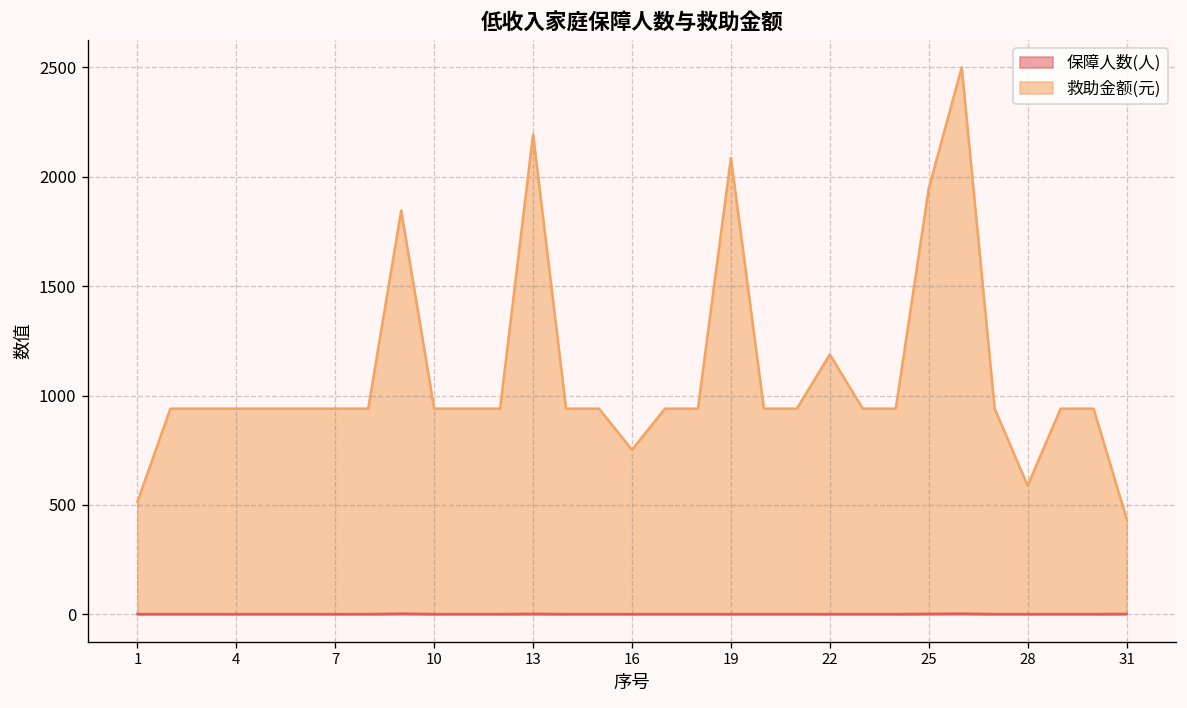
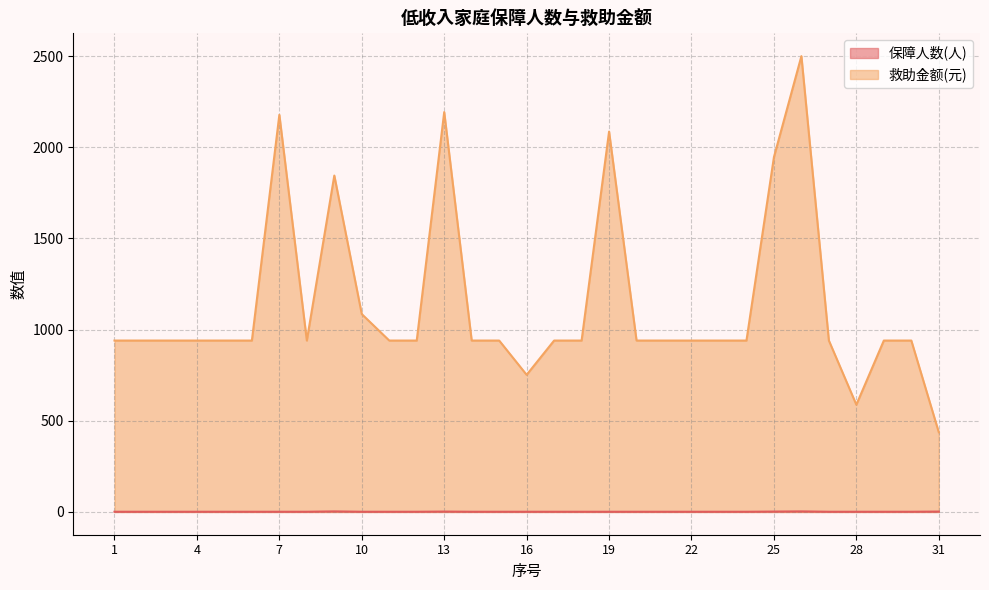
救助金额(元), 1: 510 -> 940
救助金额(元), 7: 940 -> 2180
救助金额(元), 10: 940 -> 1090
救助金额(元), 22: 1190 -> 940
